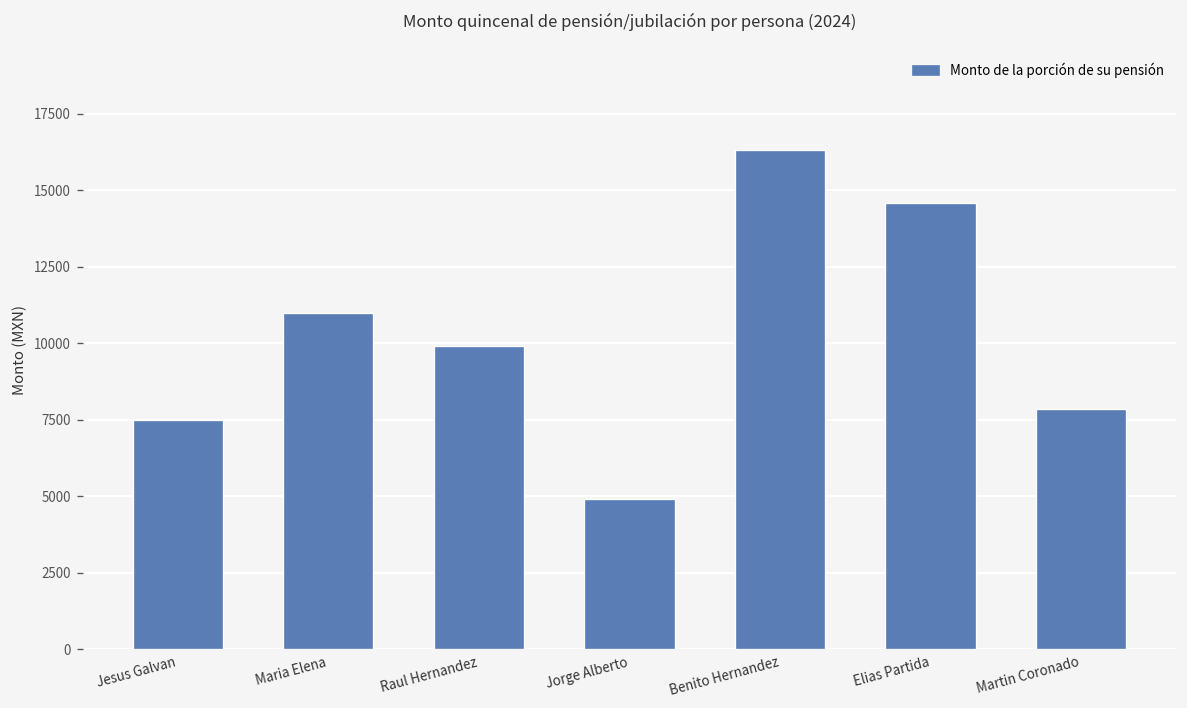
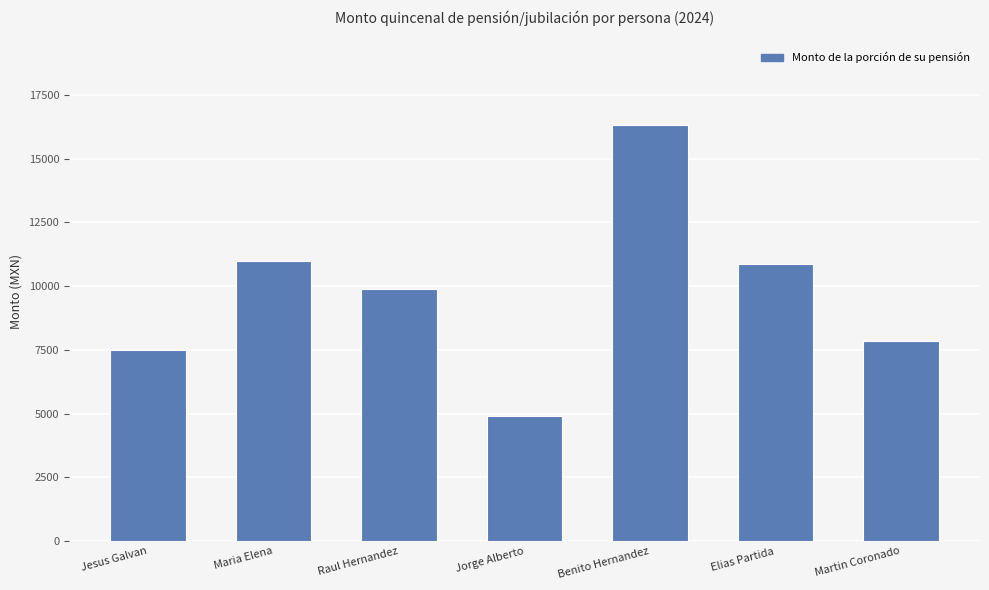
Elias Partida: 14600 -> 10900
